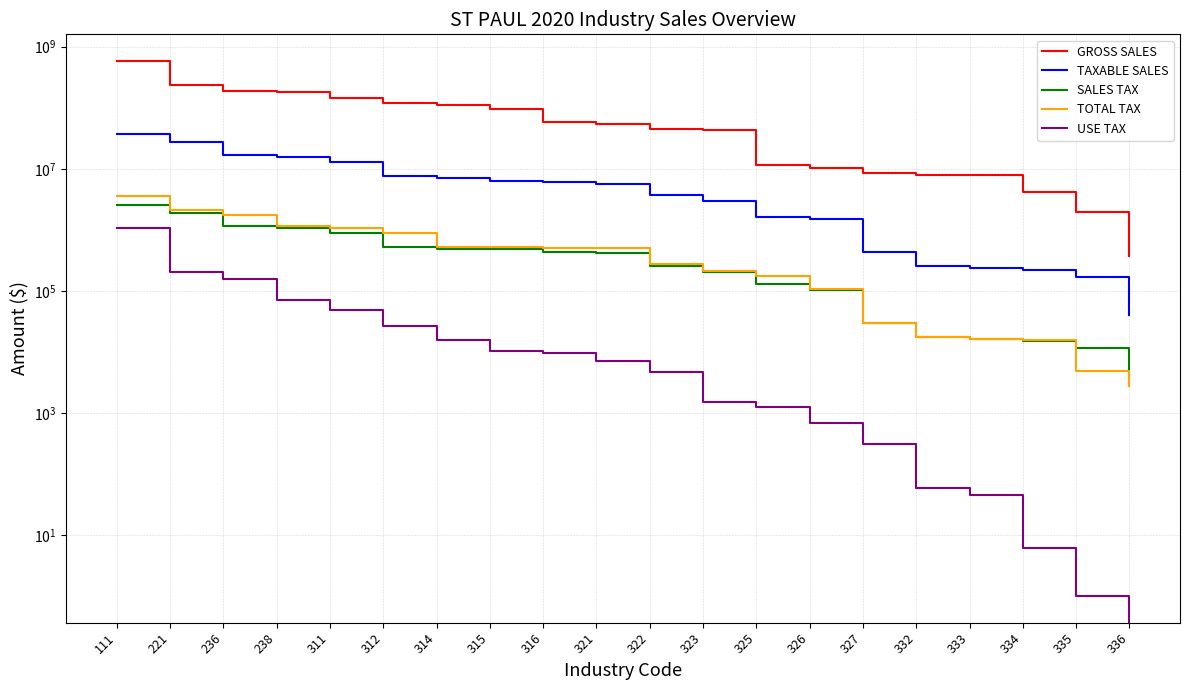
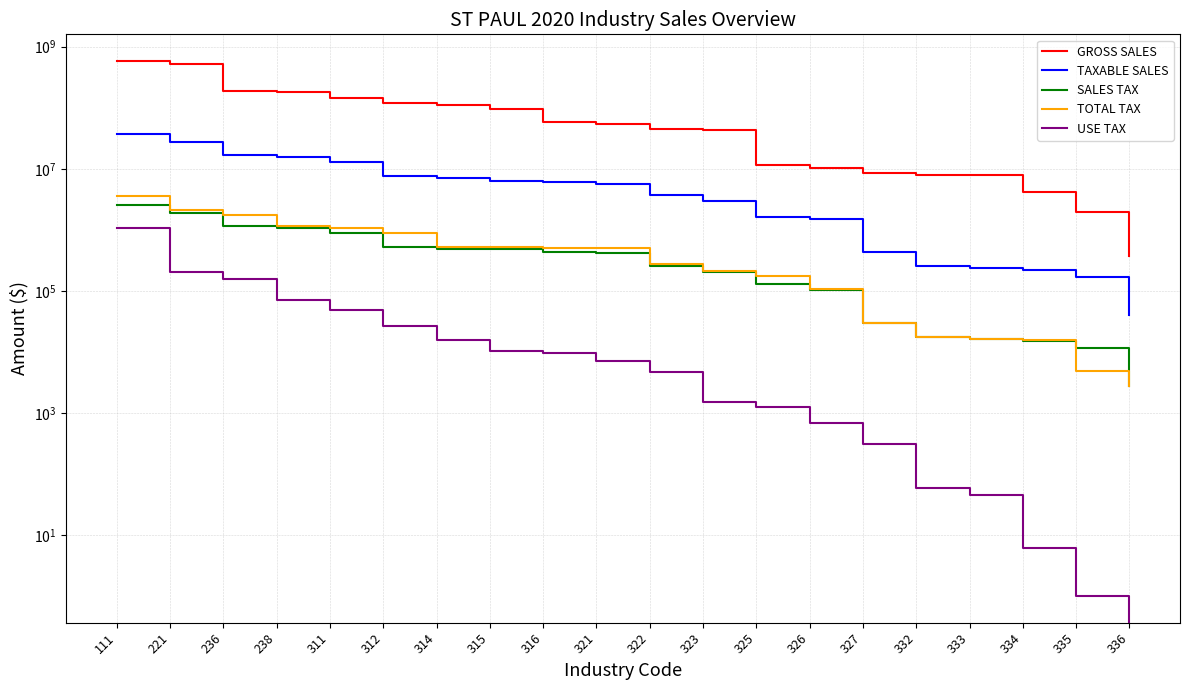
GROSS SALES, 221: 240000000 -> 500000000
